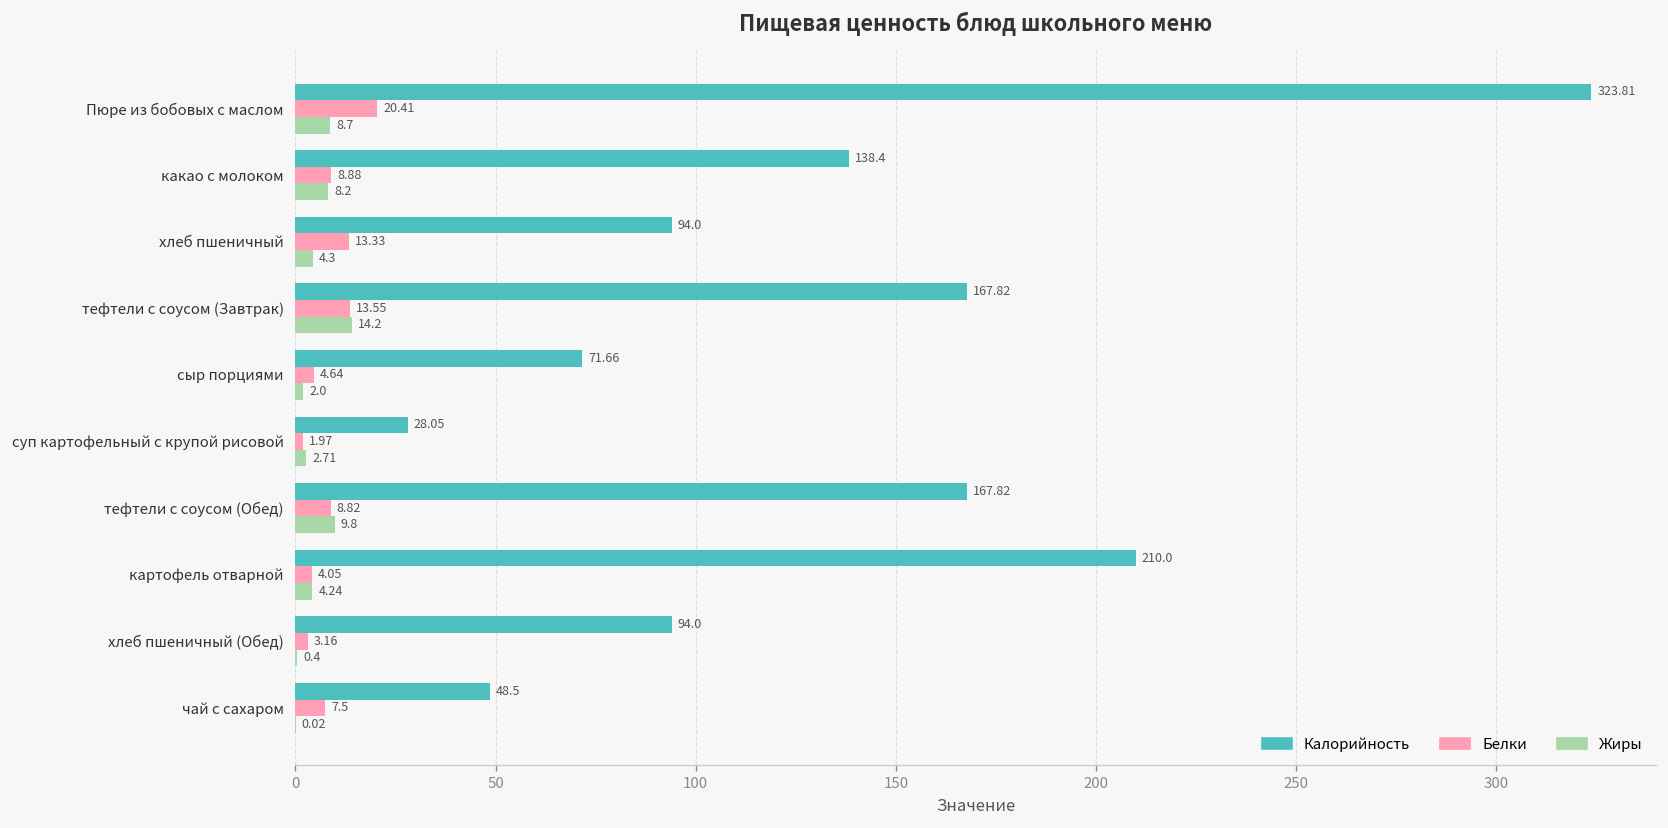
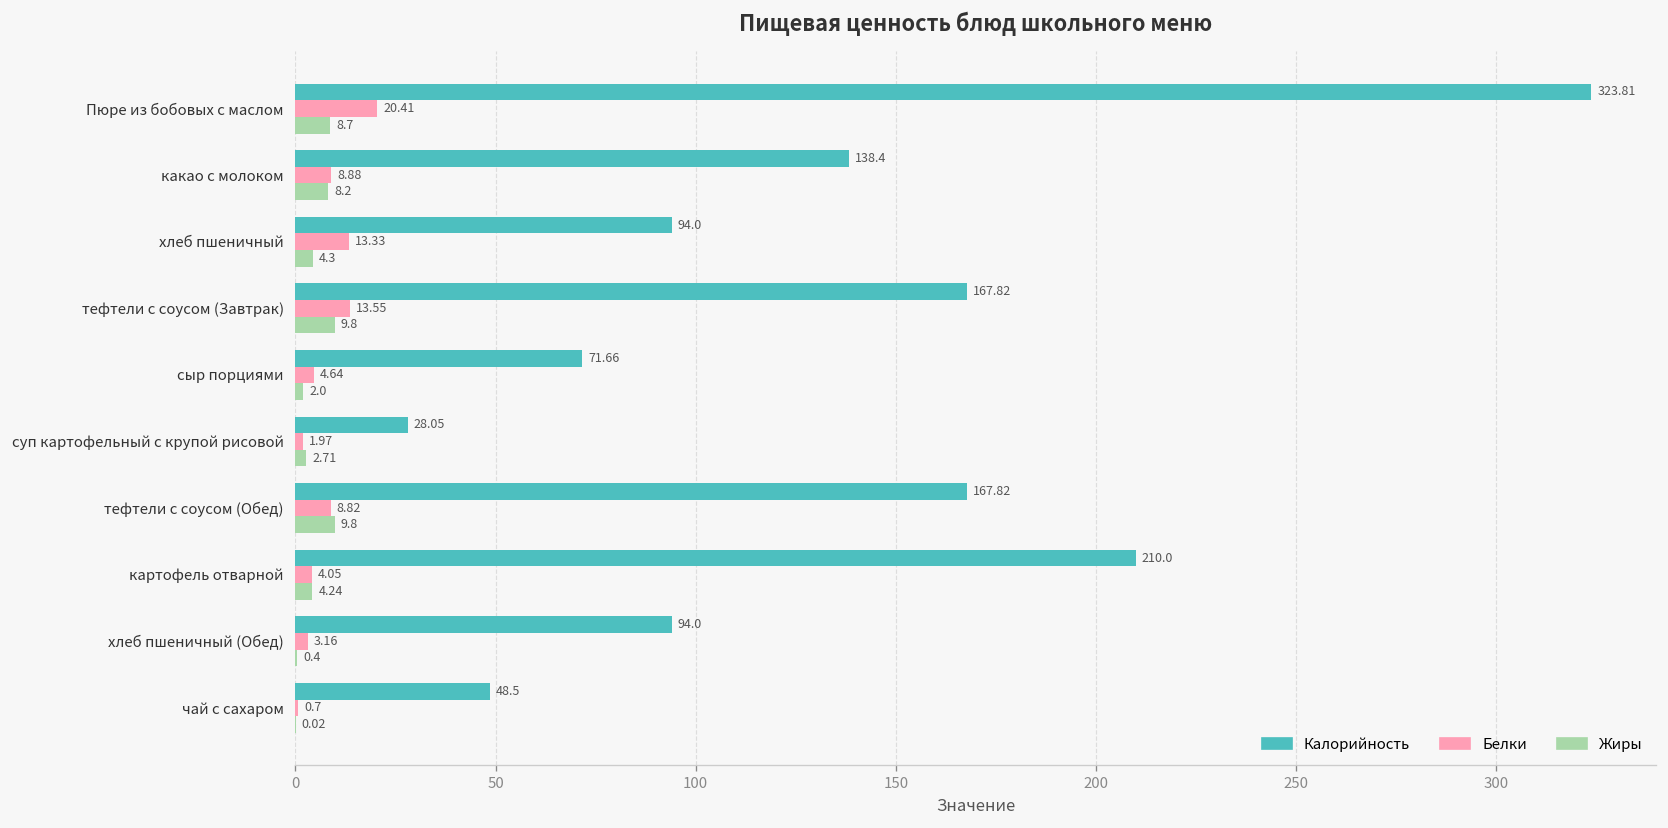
Жиры, тефтели с соусом (Завтрак): 14.2 -> 9.8
Белки, чай с сахаром: 7.5 -> 0.7
